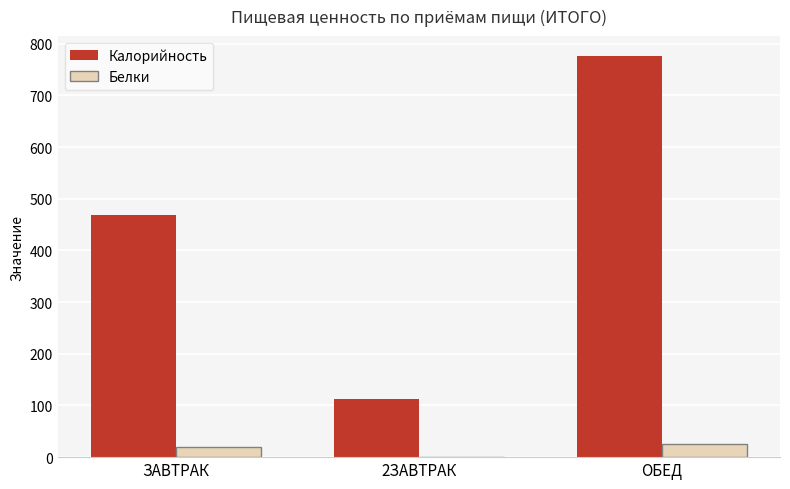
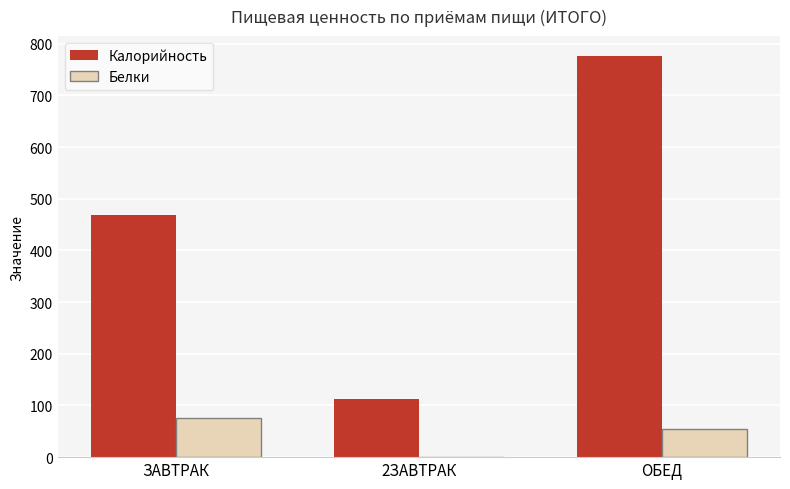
Белки, ЗАВТРАК: 20 -> 80
Белки, ОБЕД: 30 -> 60
